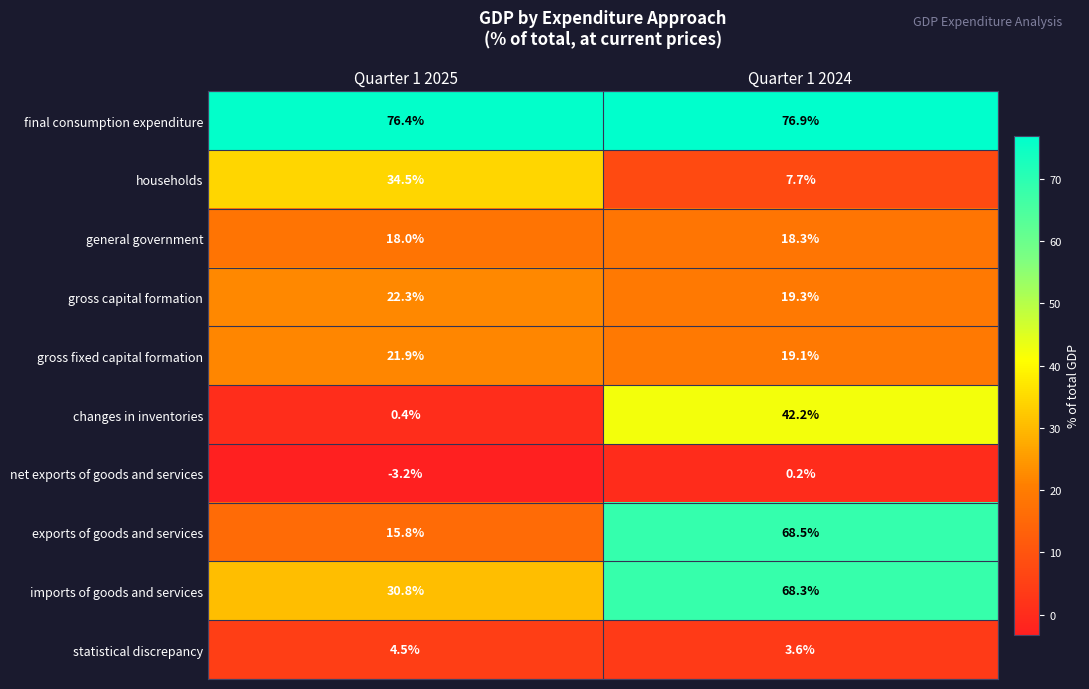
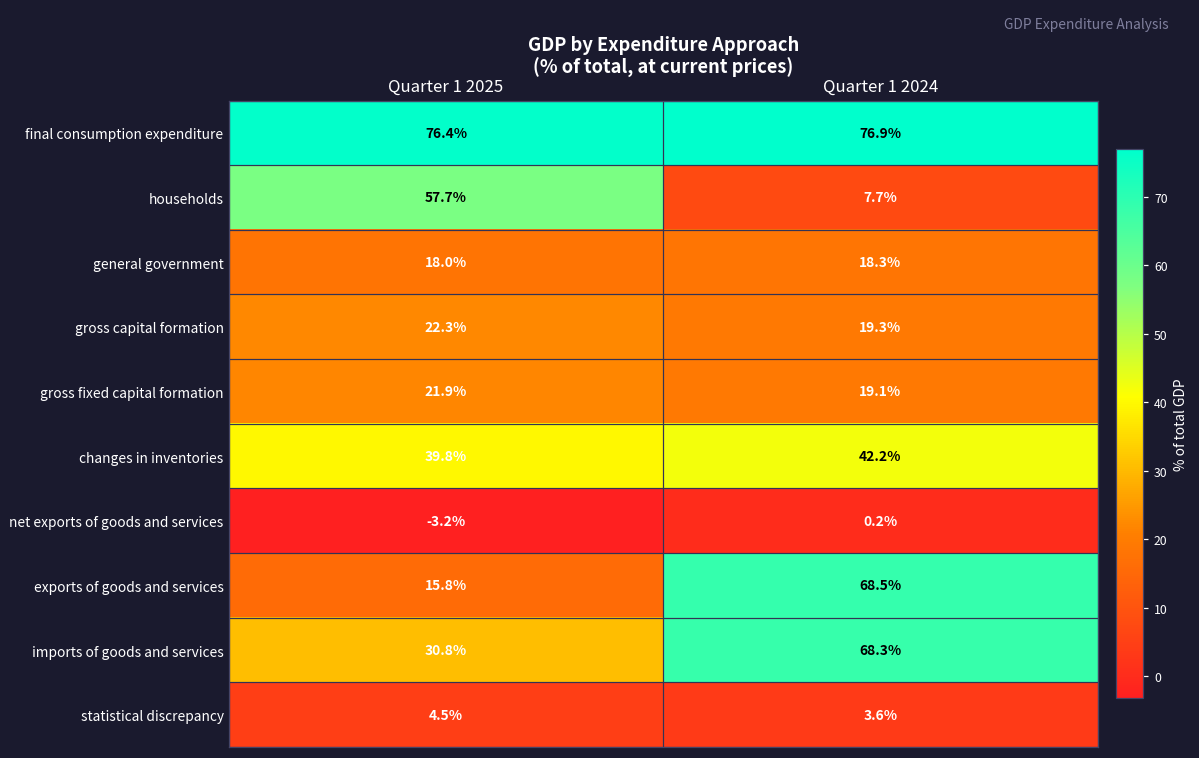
households, Quarter 1 2025: 34.5% -> 57.7%
changes in inventories, Quarter 1 2025: 0.4% -> 39.8%
